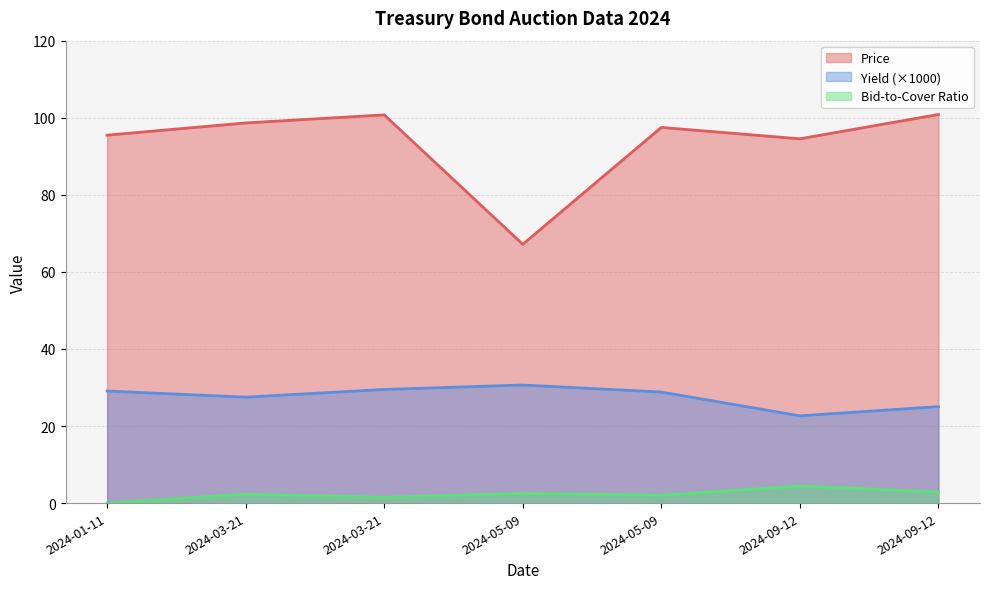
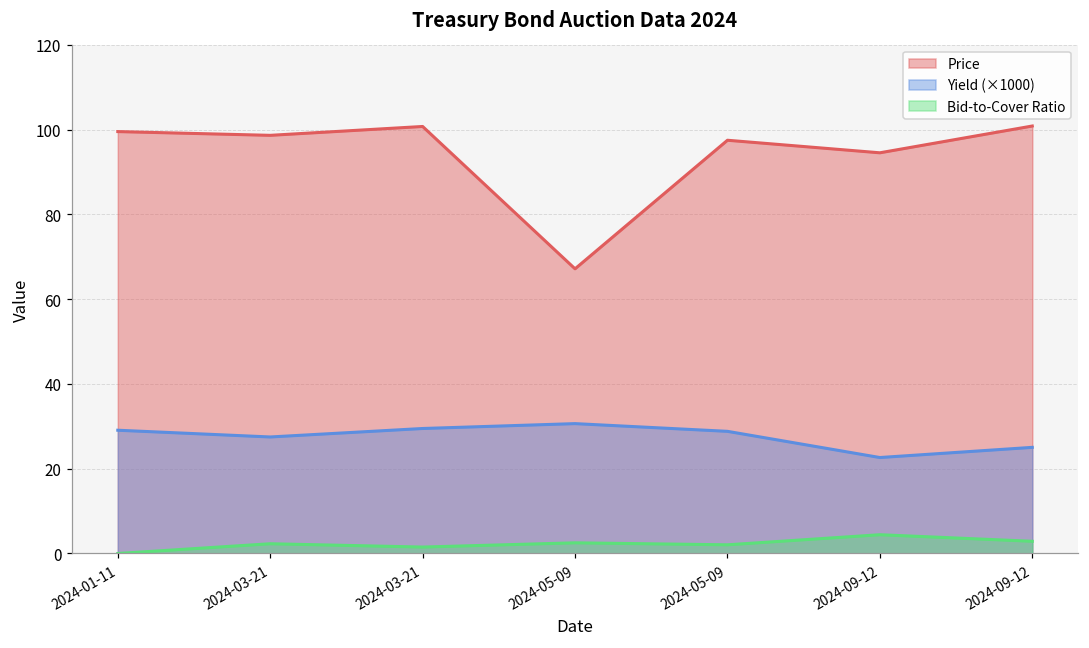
Price, 2024-01-11: 95 -> 100
